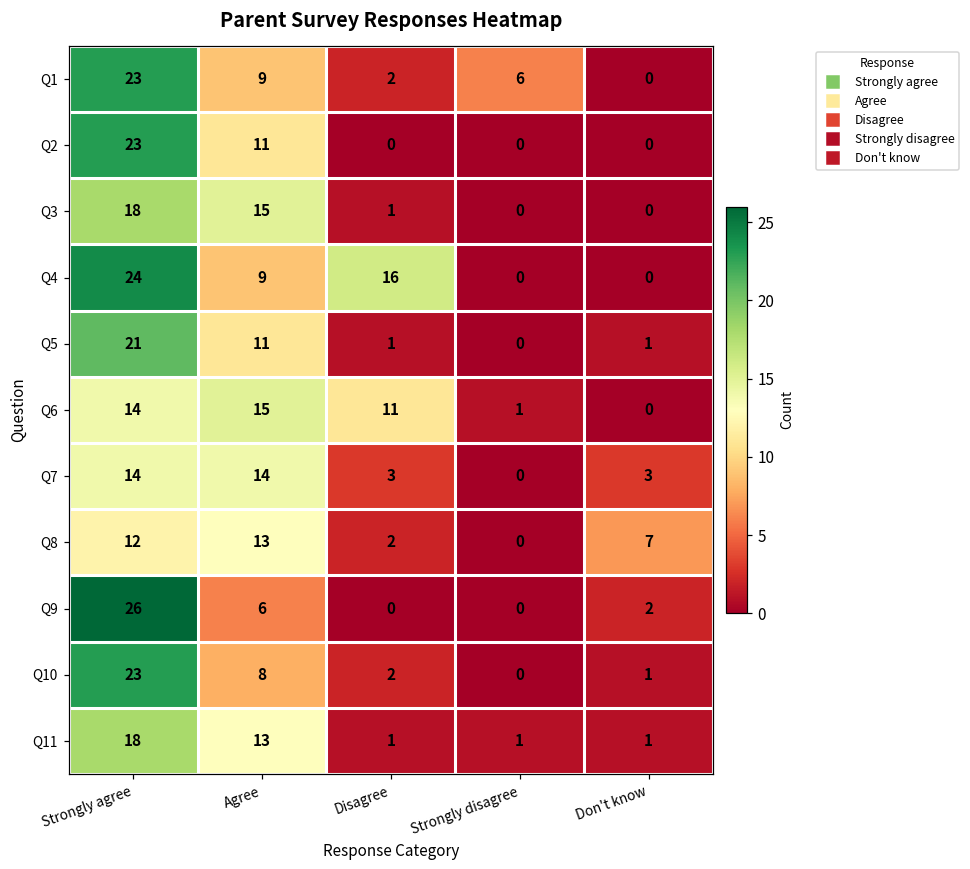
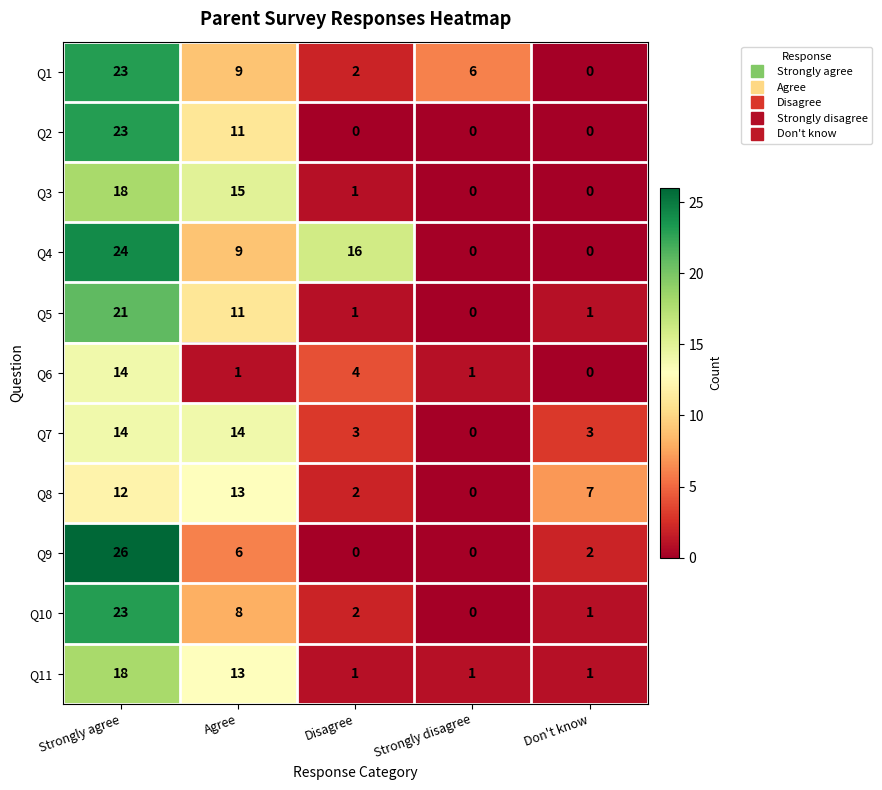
Q6, Agree: 15 -> 1
Q6, Disagree: 11 -> 4
